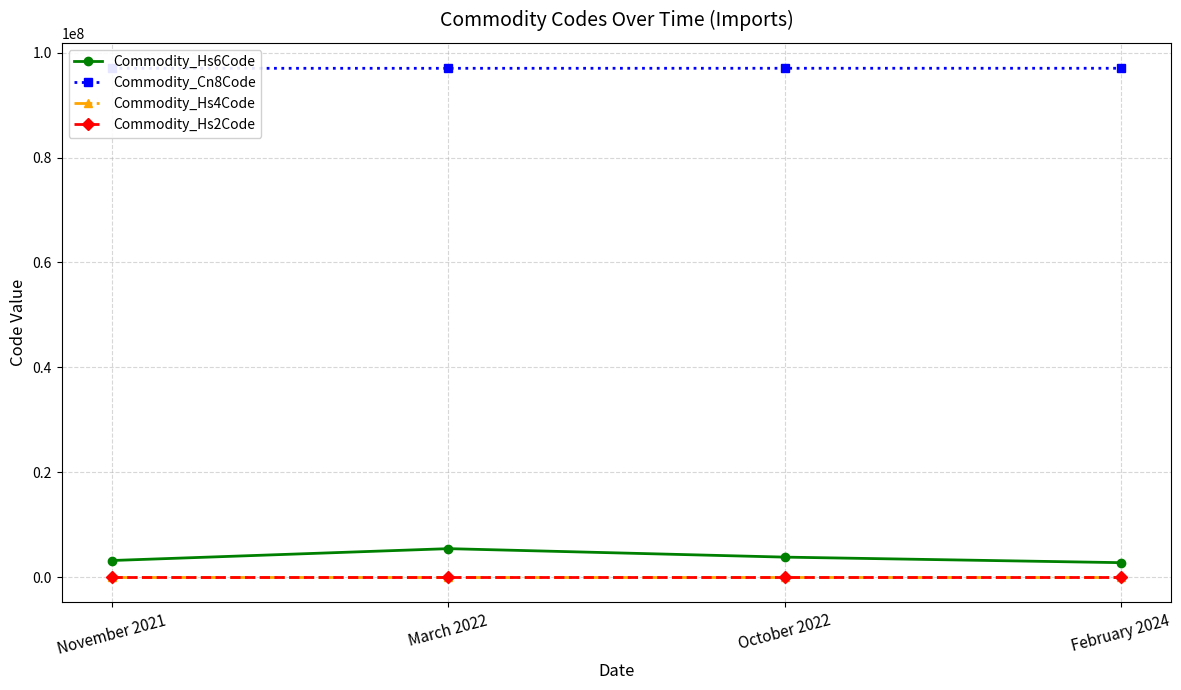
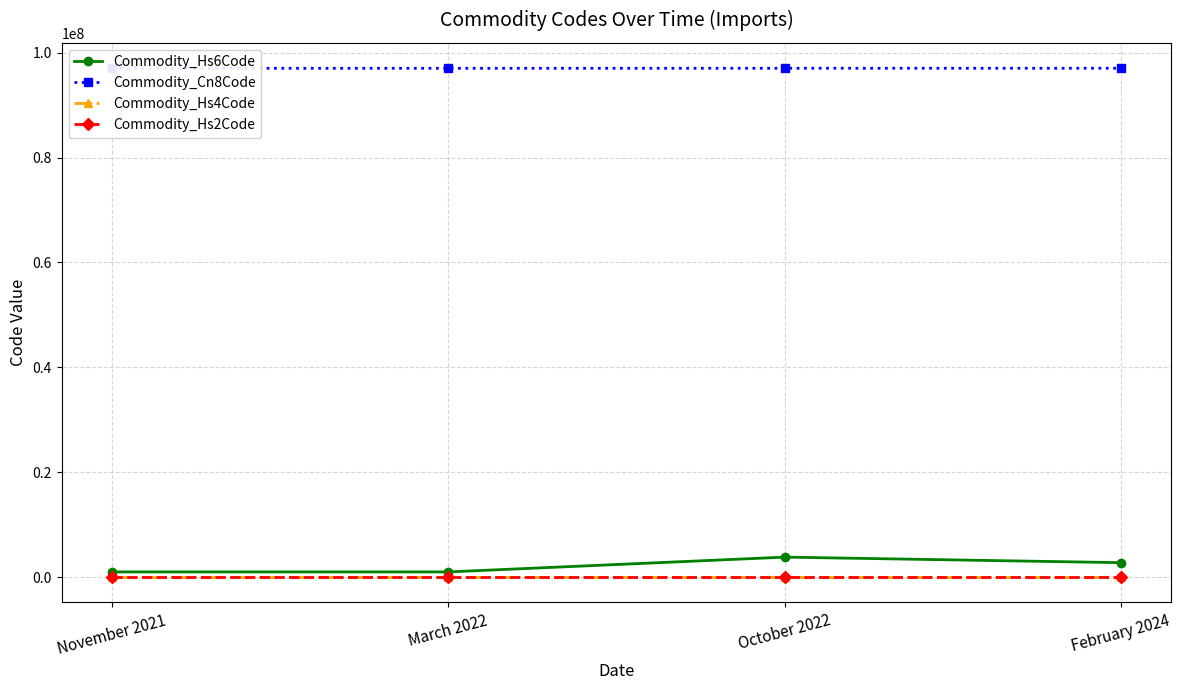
Commodity_Hs6Code, November 2021: 3000000 -> 1000000
Commodity_Hs6Code, March 2022: 5000000 -> 1000000
